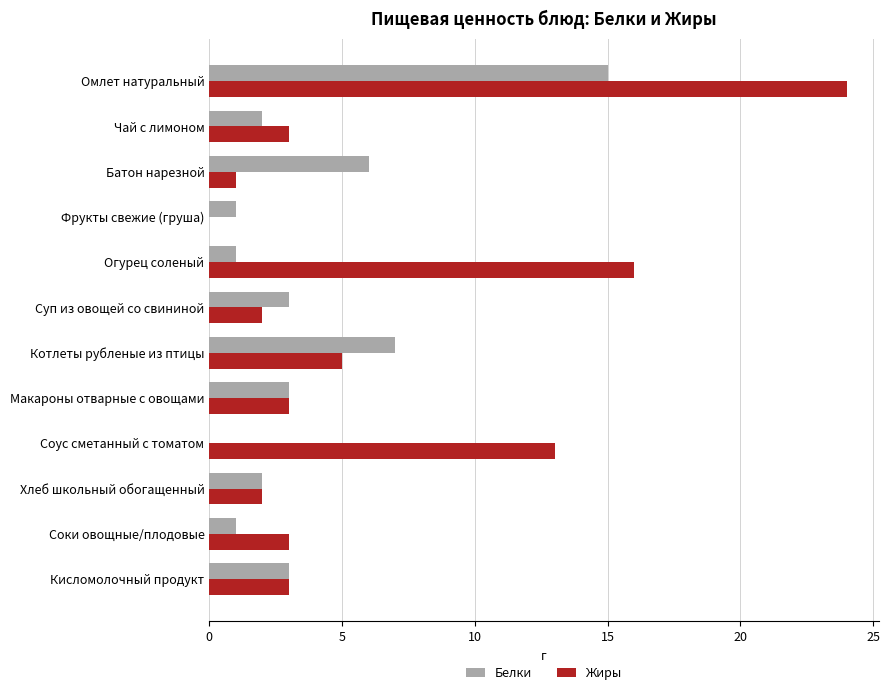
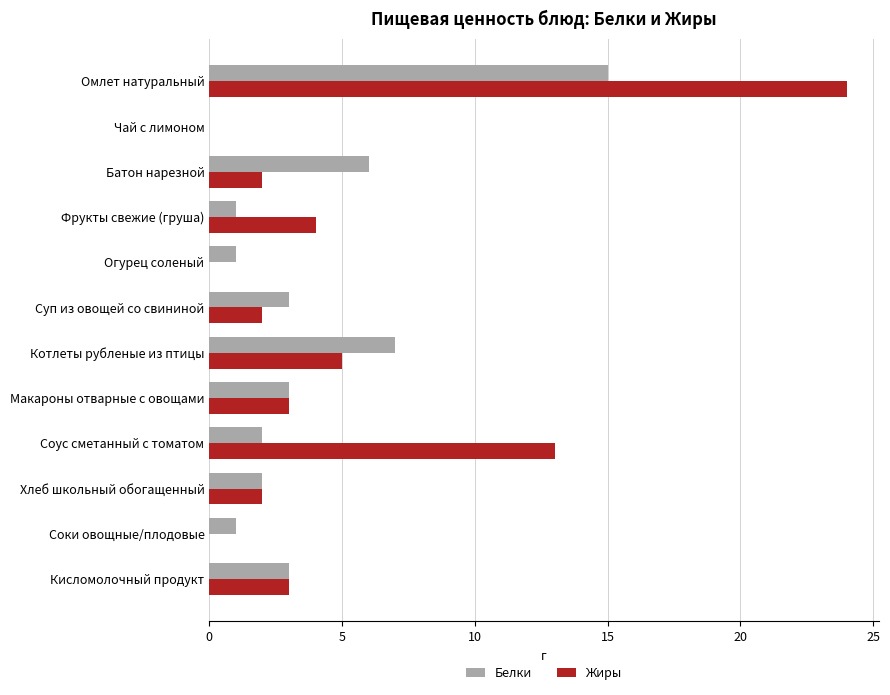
Белки, Чай с лимоном: 2 -> 0
Жиры, Чай с лимоном: 3 -> 0
Жиры, Батон нарезной: 1 -> 2
Жиры, Фрукты свежие (груша): 0 -> 4
Жиры, Огурец соленый: 16 -> 0
Белки, Соус сметанный с томатом: 0 -> 2
Жиры, Соки овощные/плодовые: 3 -> 0
